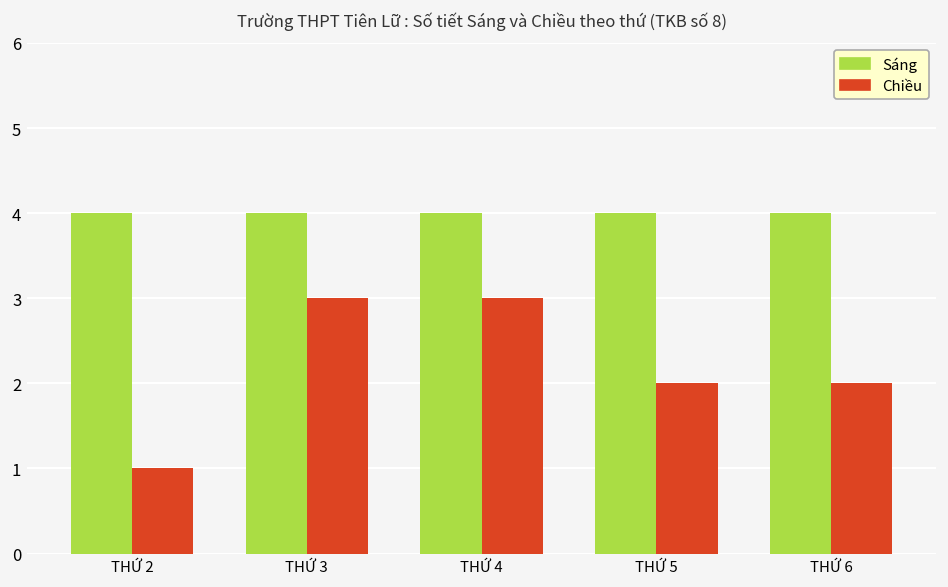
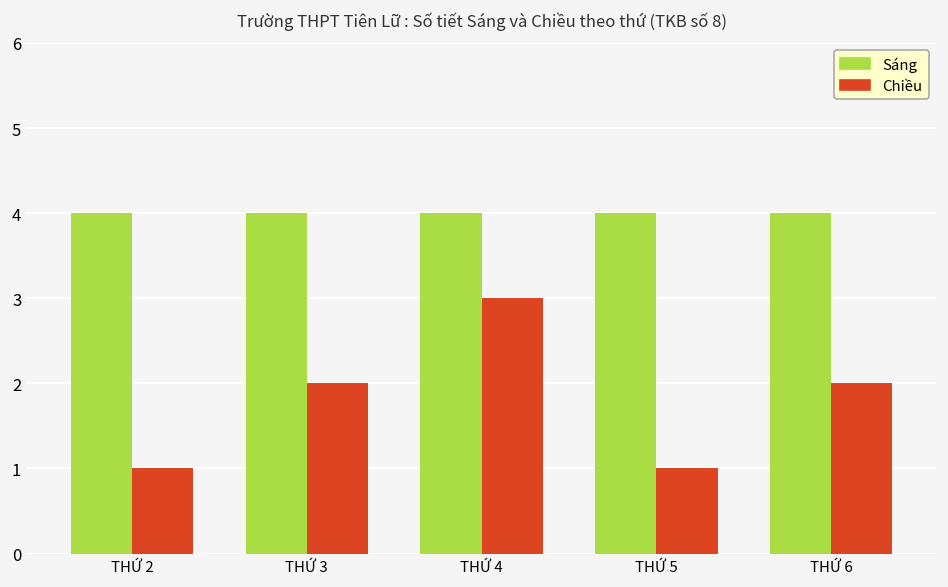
Chiều, THỨ 3: 3 -> 2
Chiều, THỨ 5: 2 -> 1
